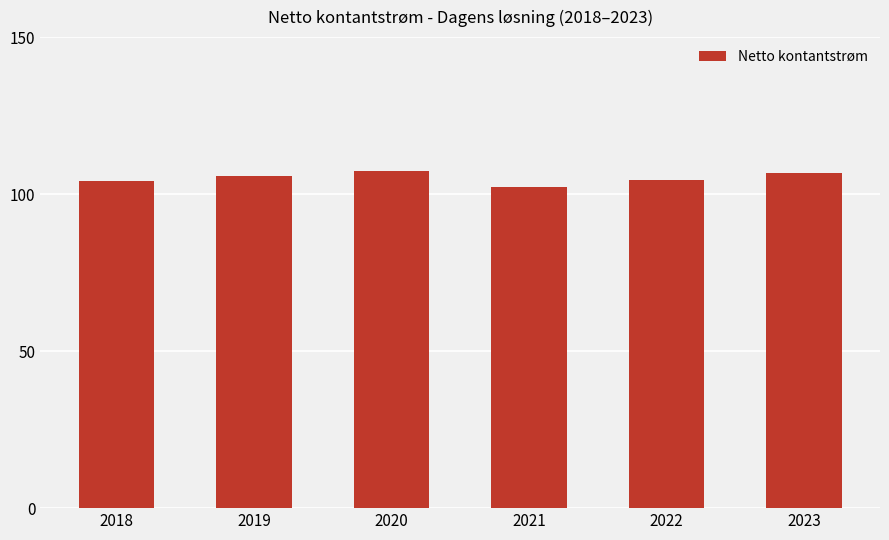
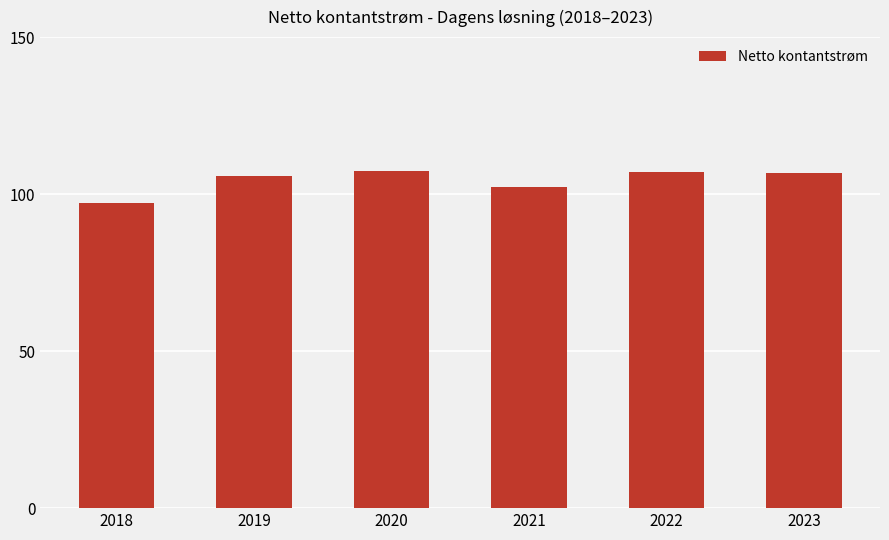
2018: 104 -> 97
2022: 104 -> 107
